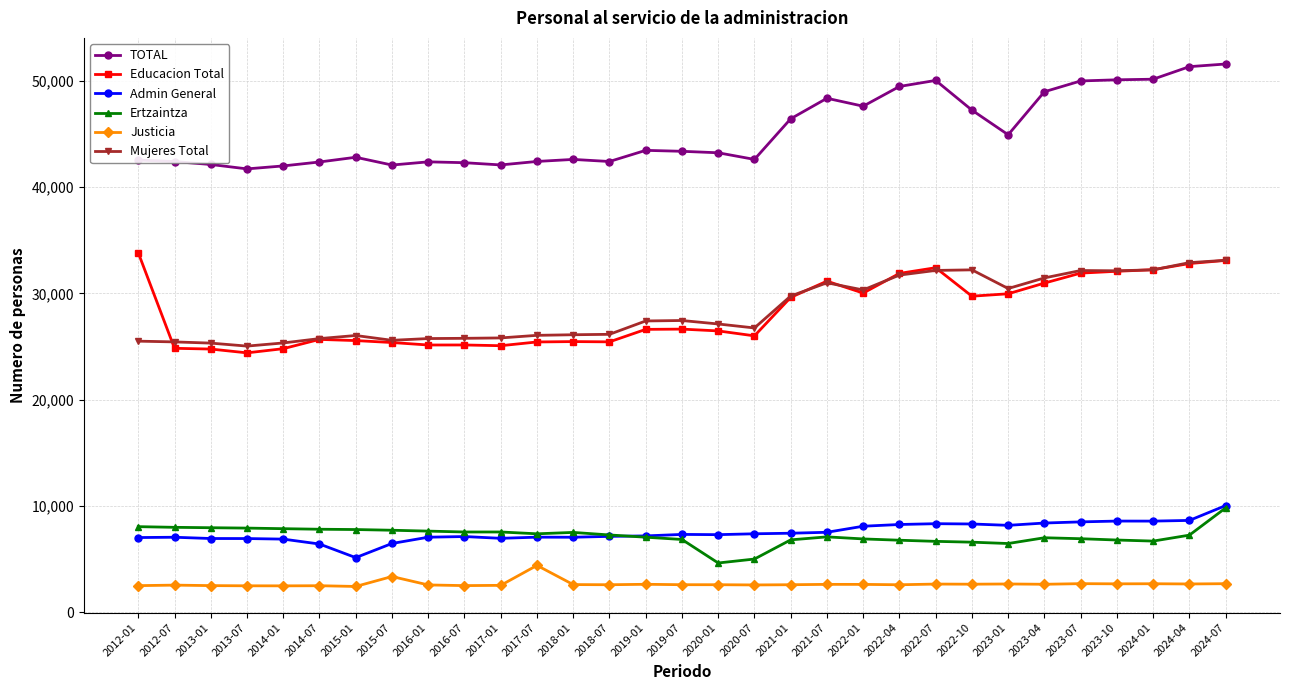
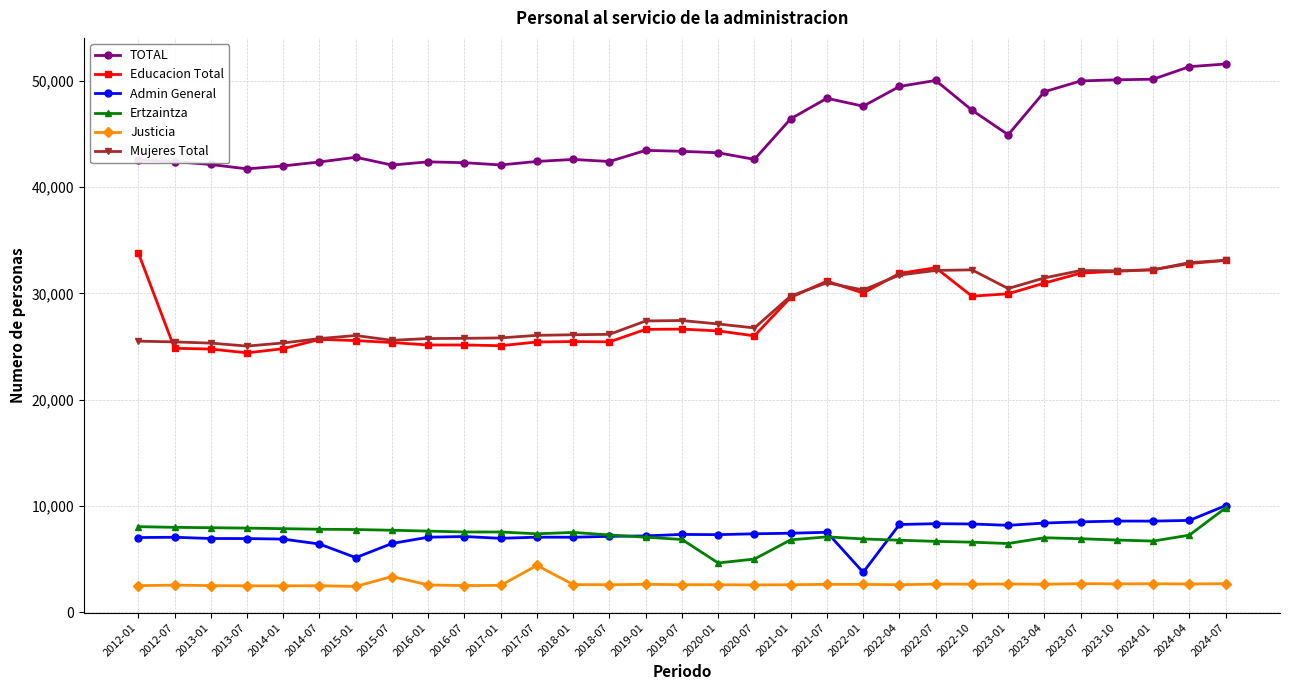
Admin General, 2022-01: 8,100 -> 3,700
